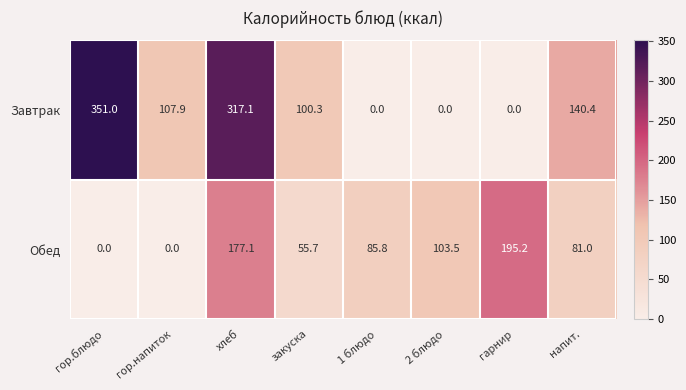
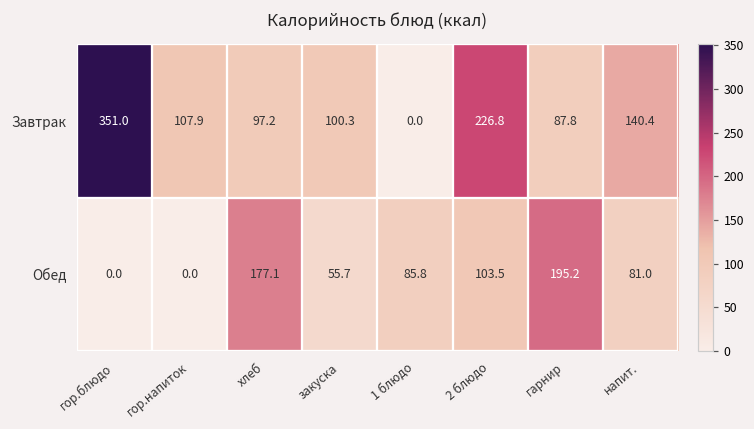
Завтрак, хлеб: 317.1 -> 97.2
Завтрак, 2 блюдо: 0.0 -> 226.8
Завтрак, гарнир: 0.0 -> 87.8
